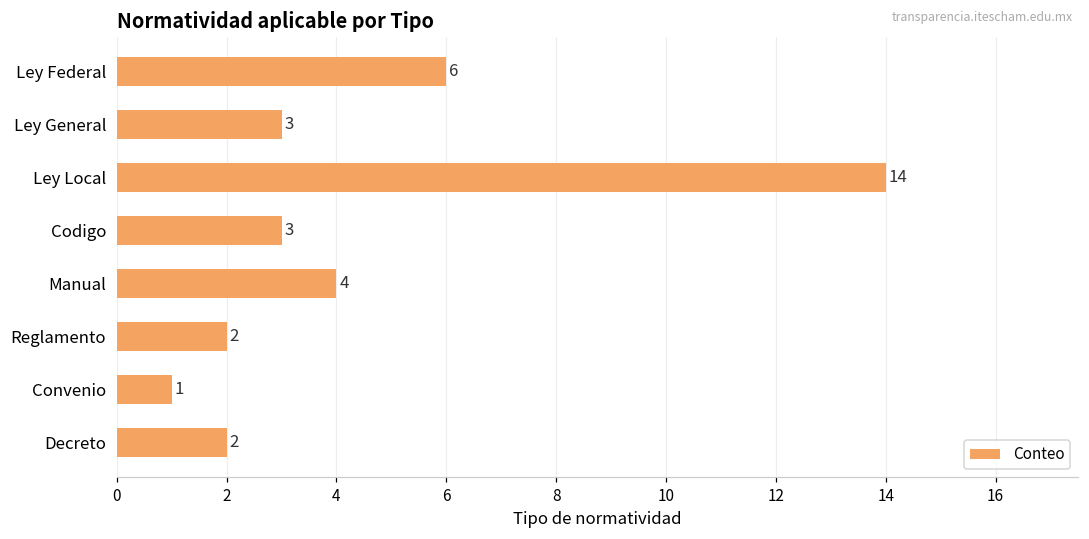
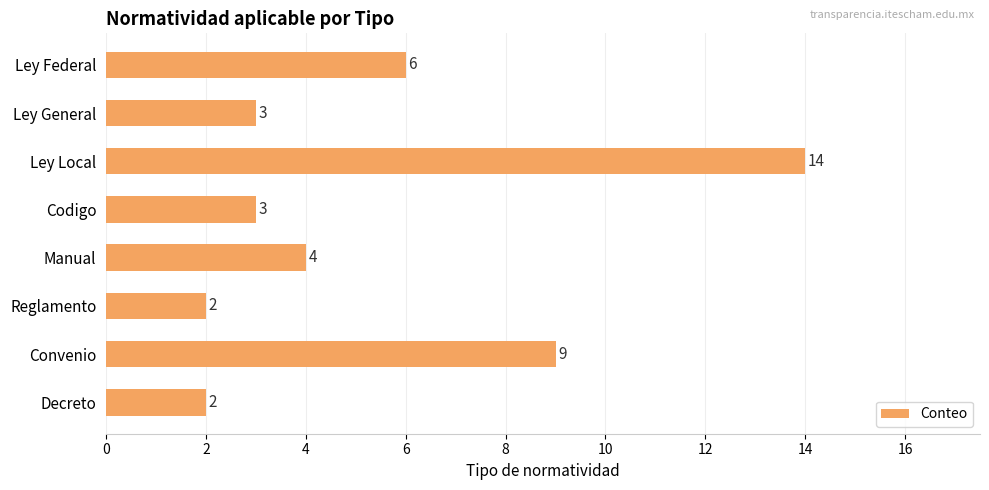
Convenio: 1 -> 9
